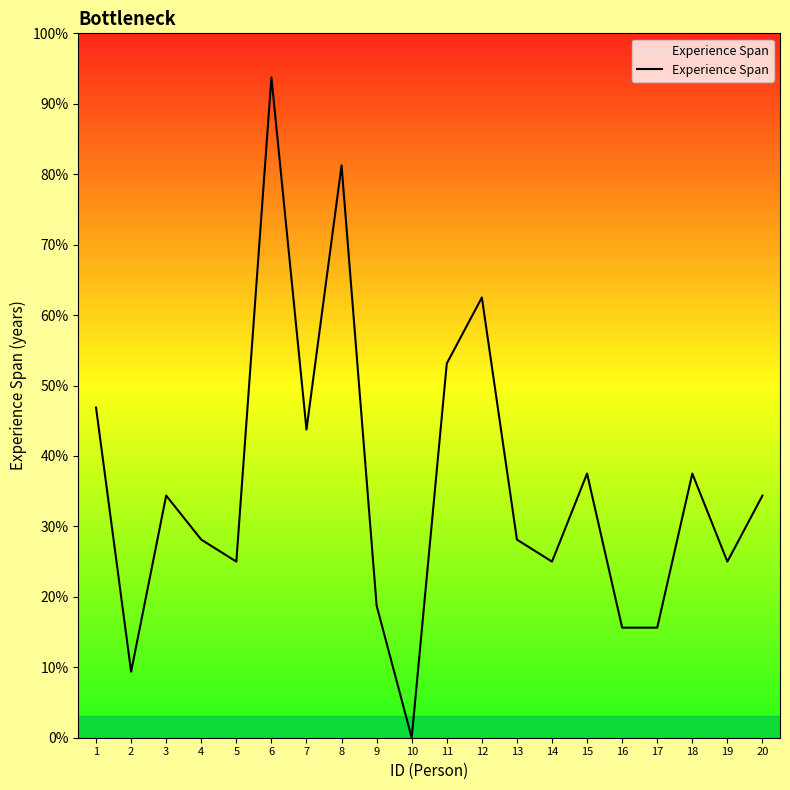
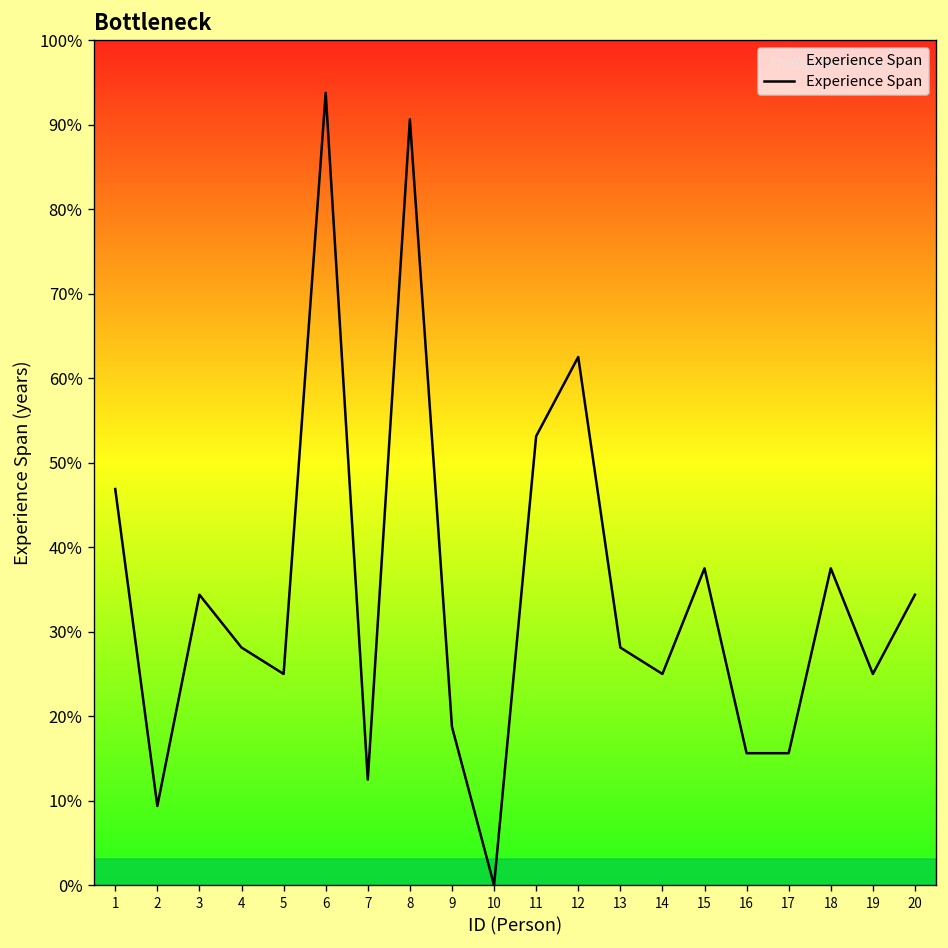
7: 44% -> 13%
8: 81% -> 91%
